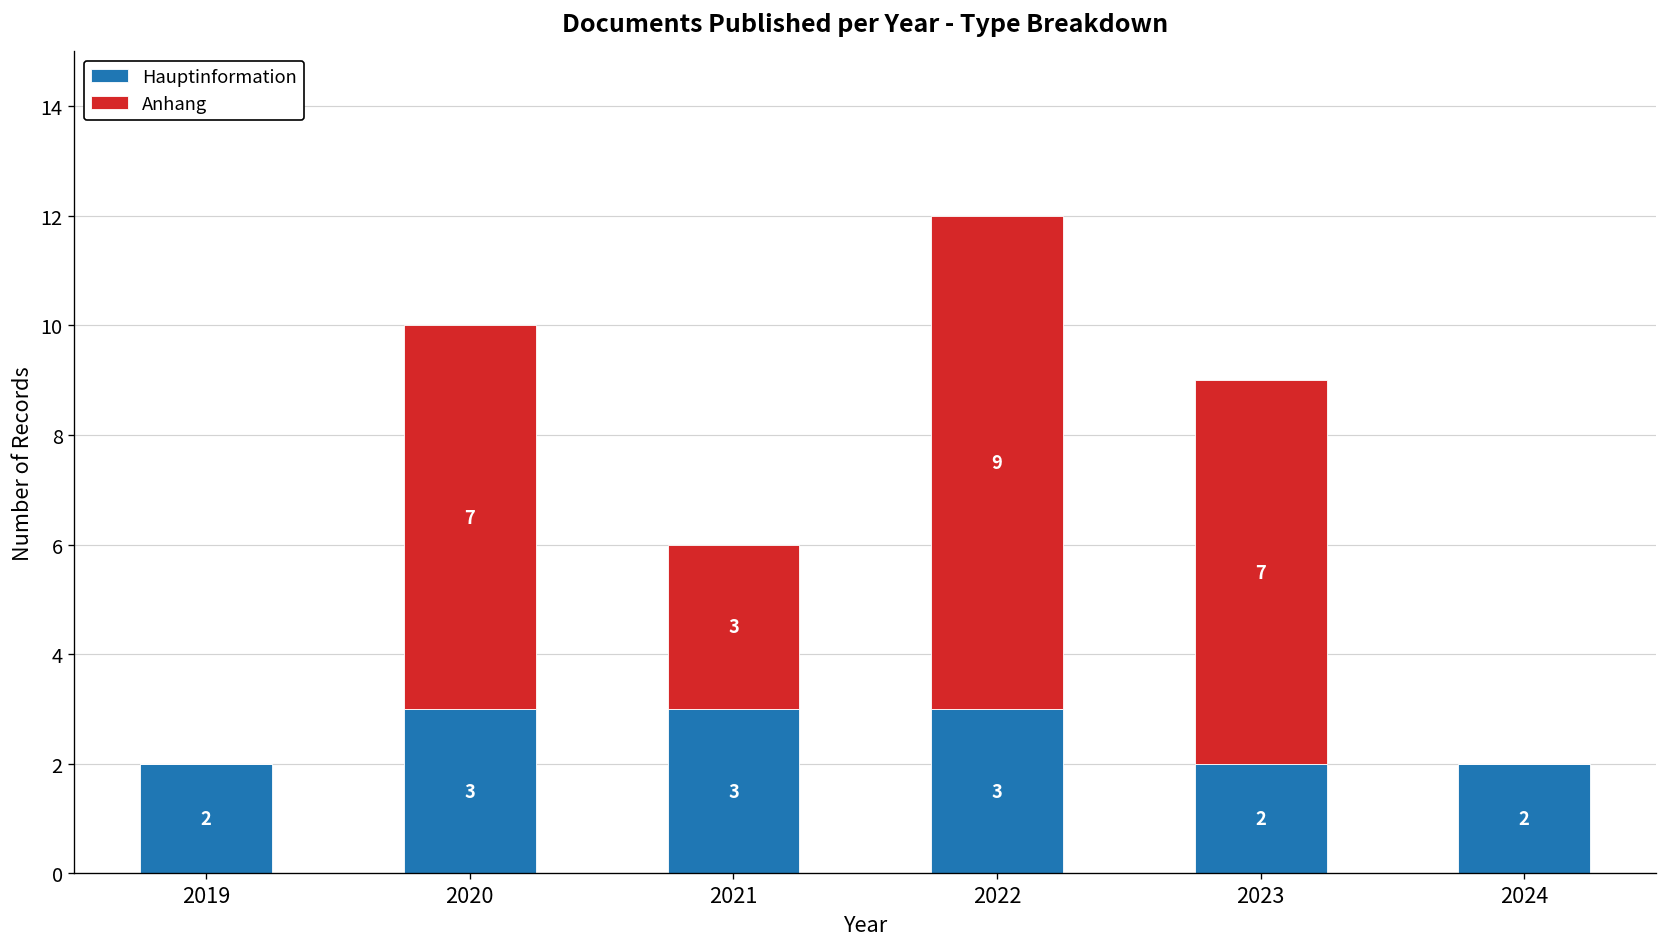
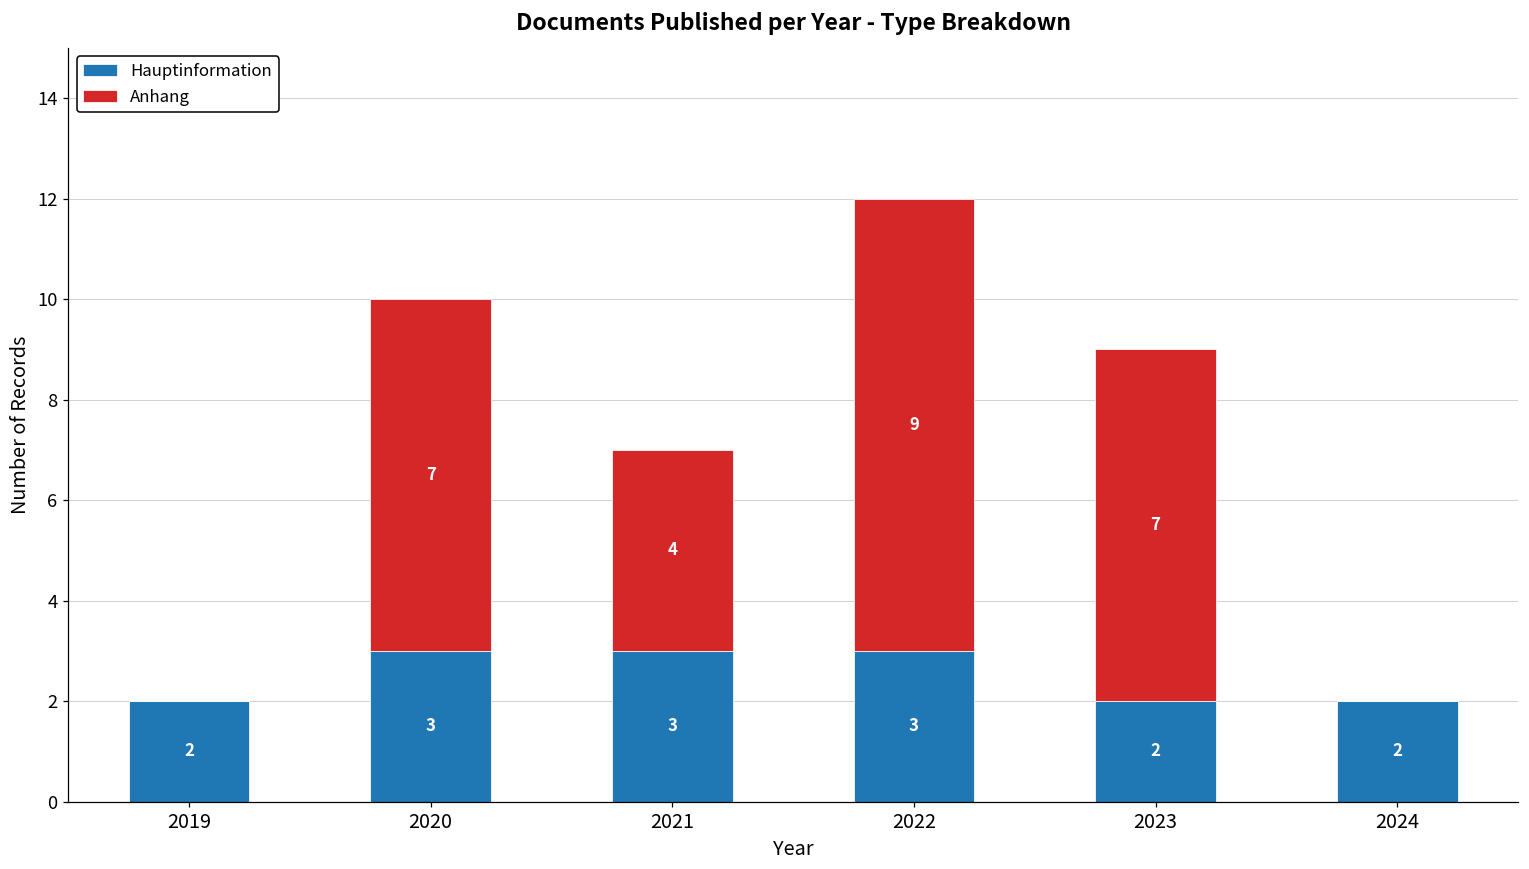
Anhang, 2021: 3 -> 4
